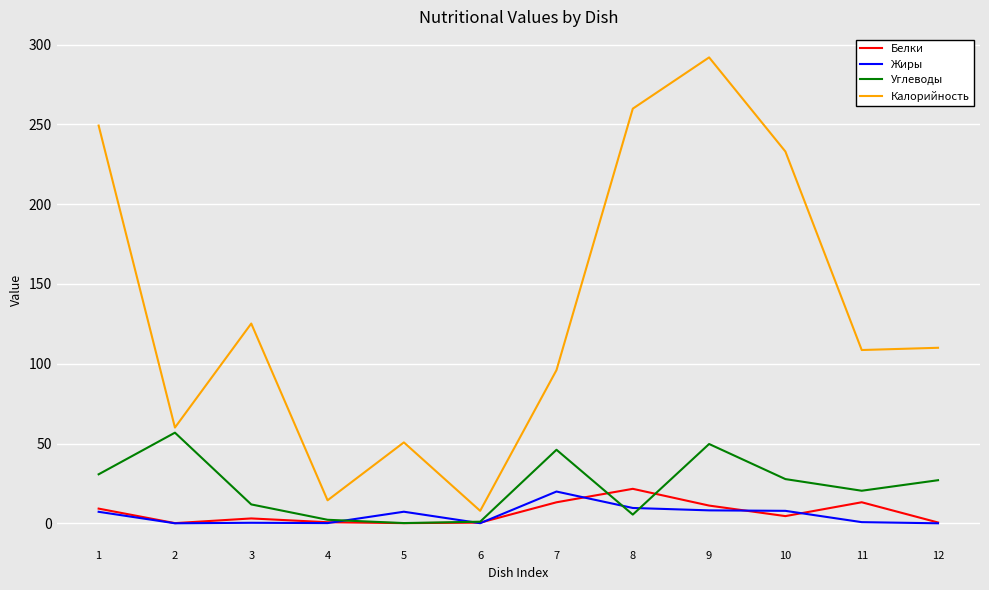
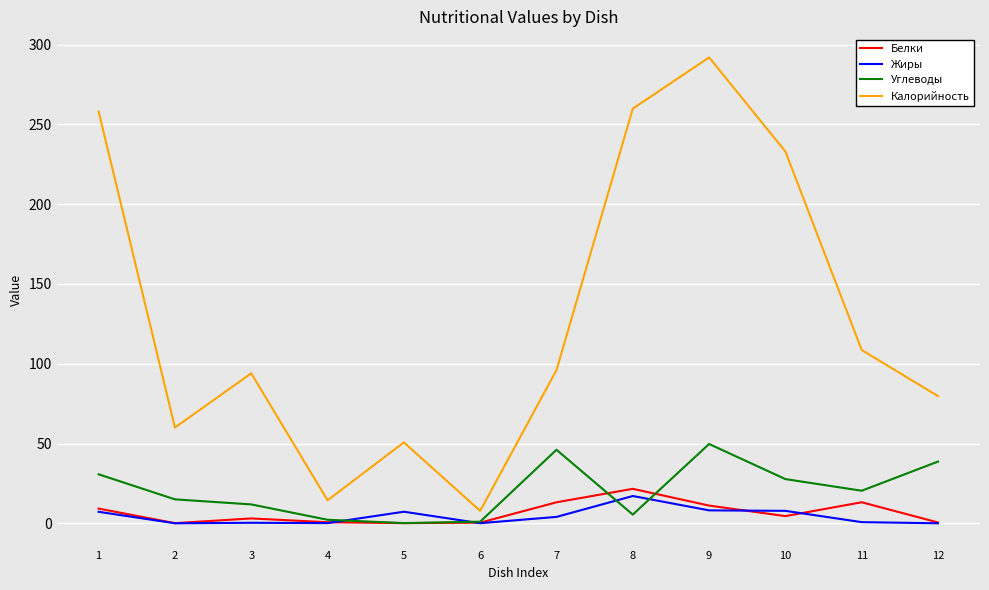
Калорийность, 1: 249 -> 258
Углеводы, 2: 57 -> 15
Калорийность, 3: 125 -> 94
Жиры, 7: 20 -> 4
Жиры, 8: 10 -> 17
Углеводы, 12: 27 -> 39
Калорийность, 12: 110 -> 80
